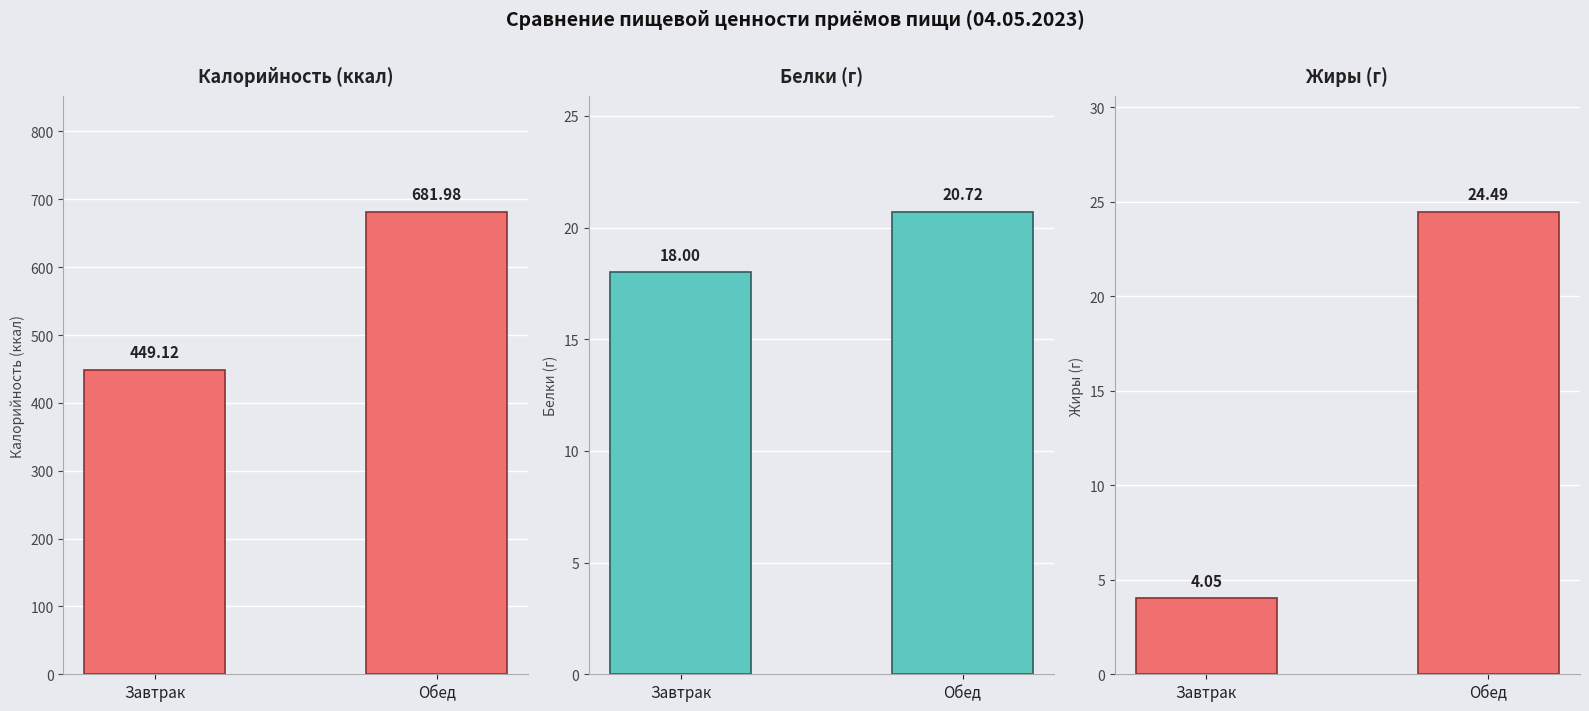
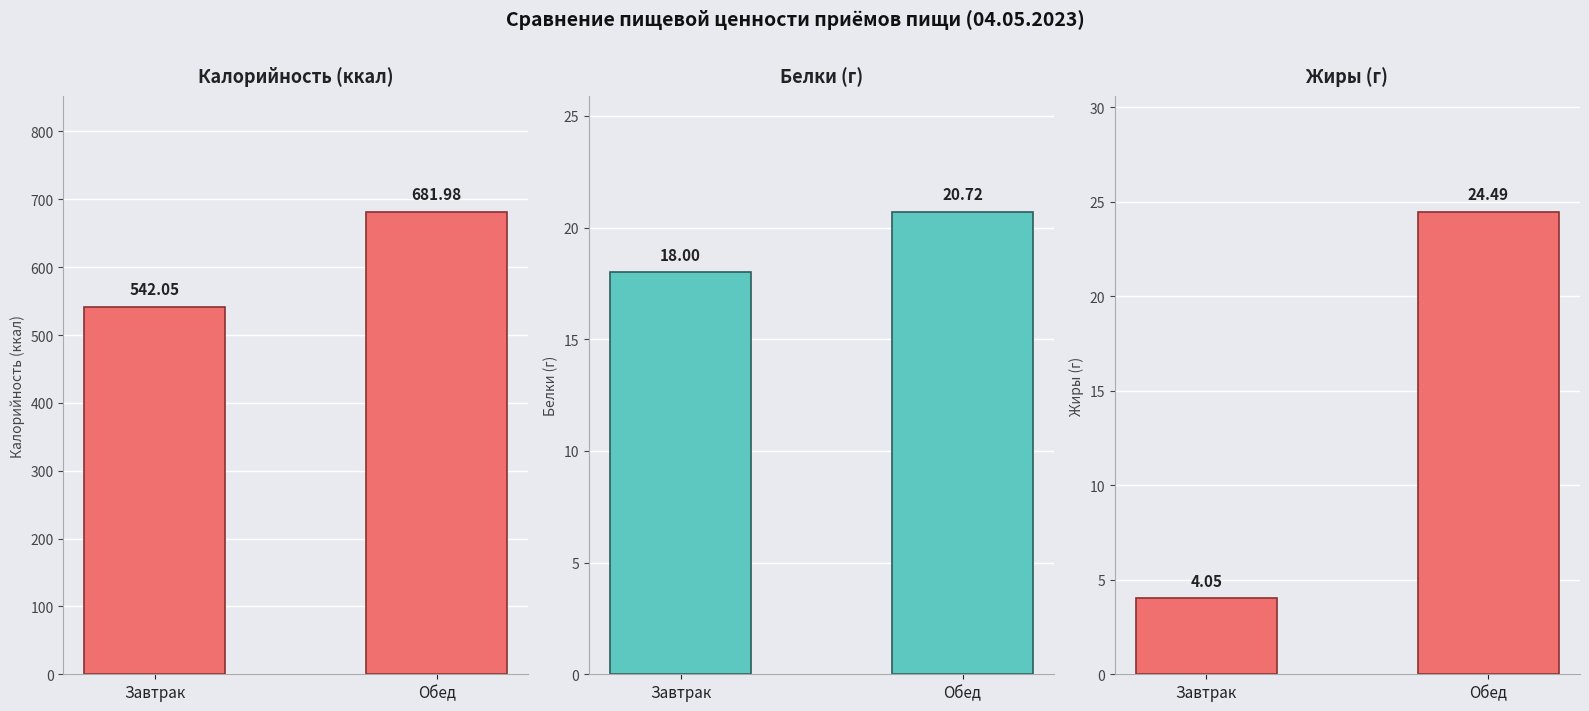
Калорийность (ккал), Завтрак: 449.12 -> 542.05
